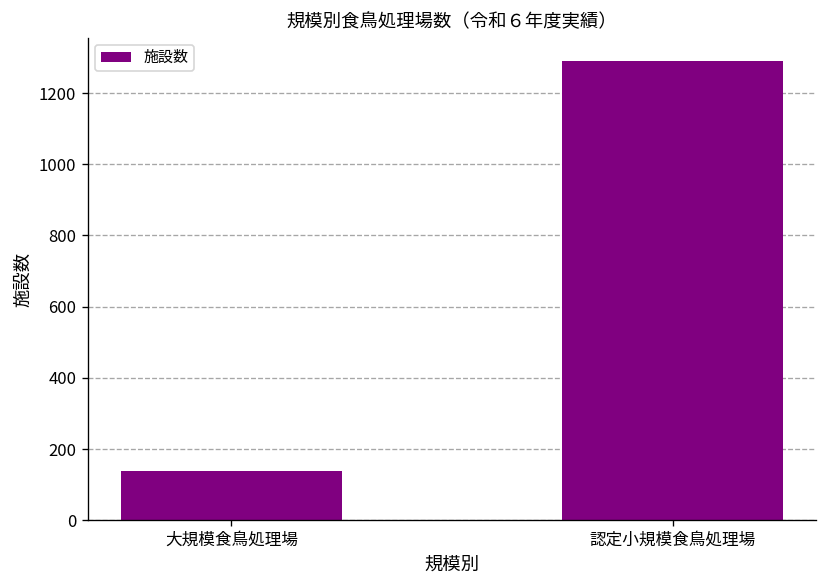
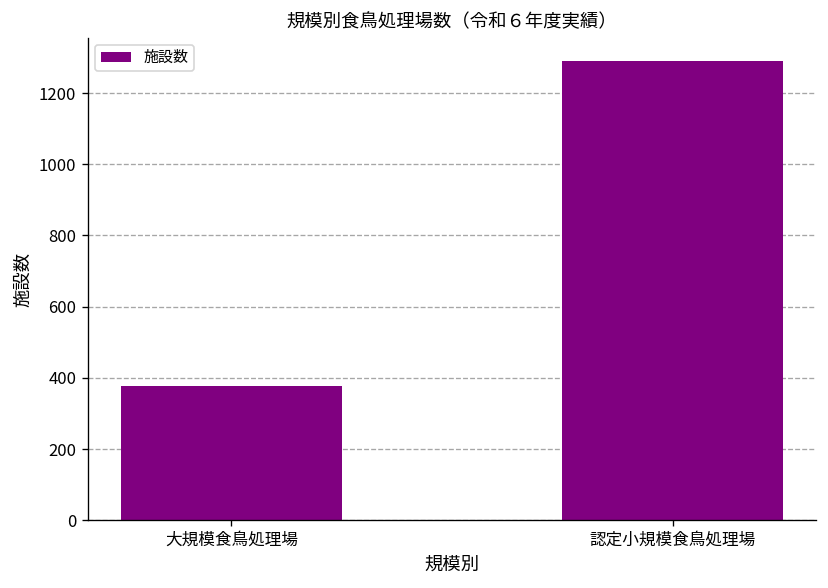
大規模食鳥処理場: 140 -> 380
